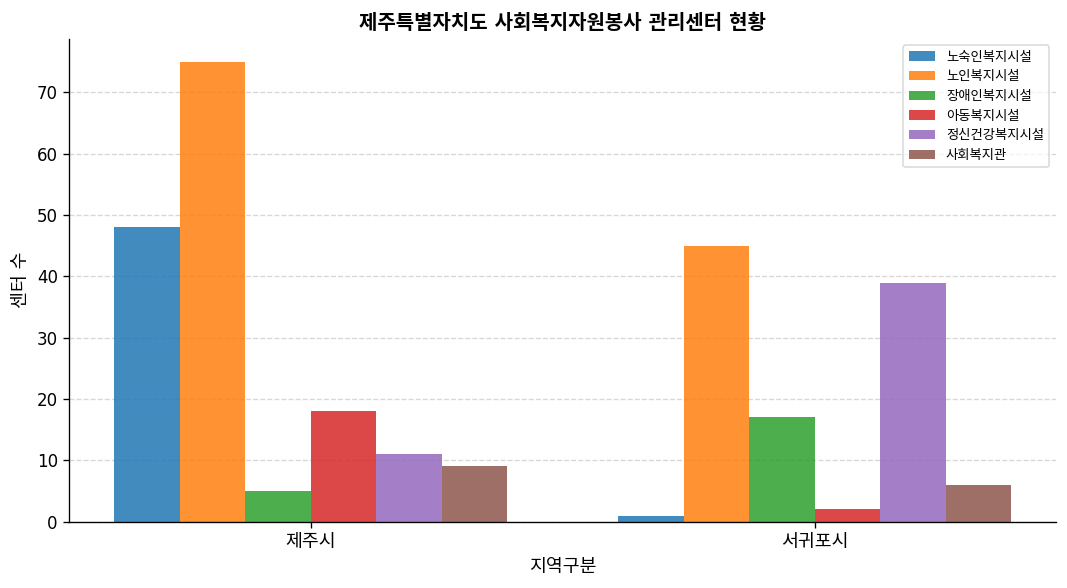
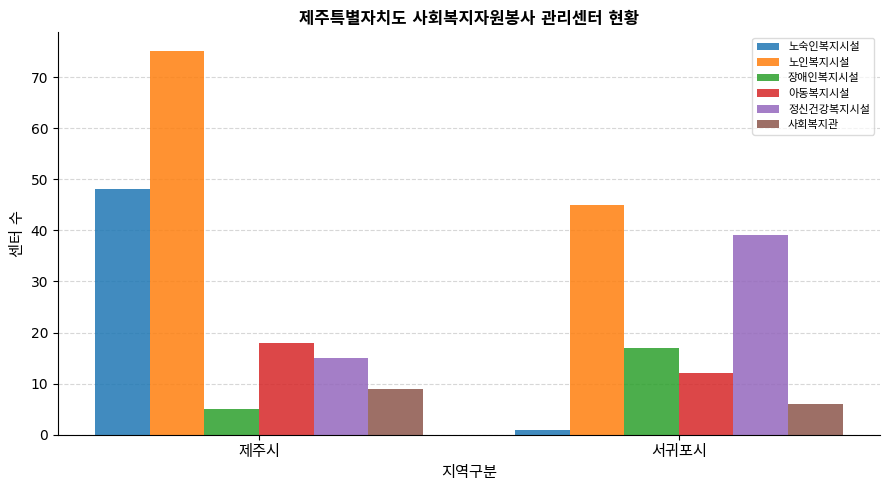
정신건강복지시설, 제주시: 11 -> 15
아동복지시설, 서귀포시: 2 -> 12
